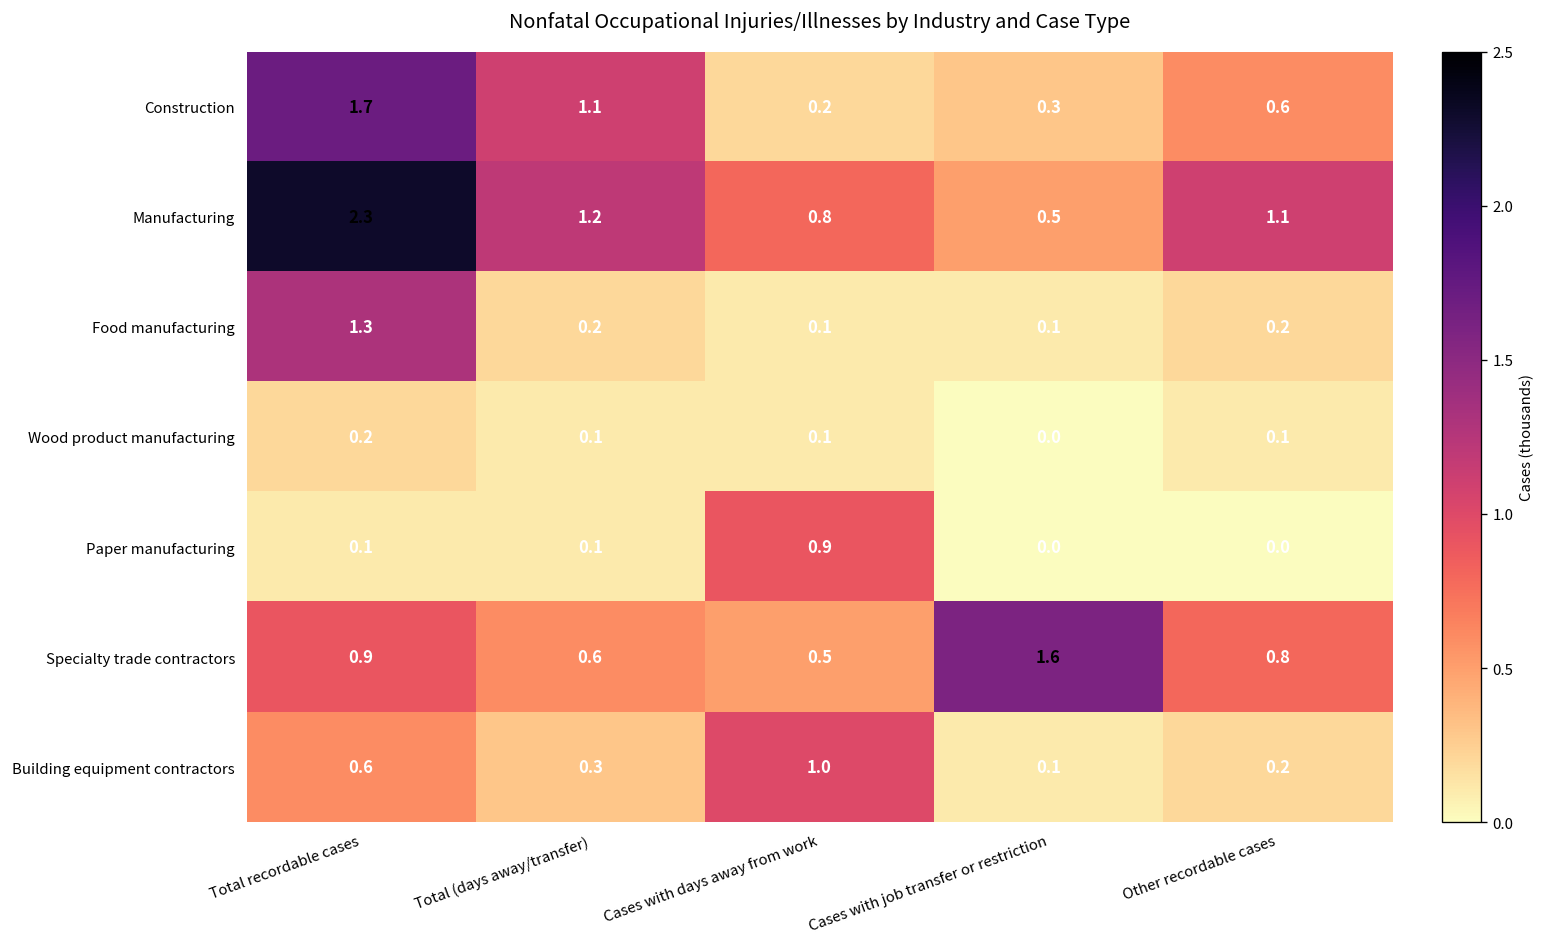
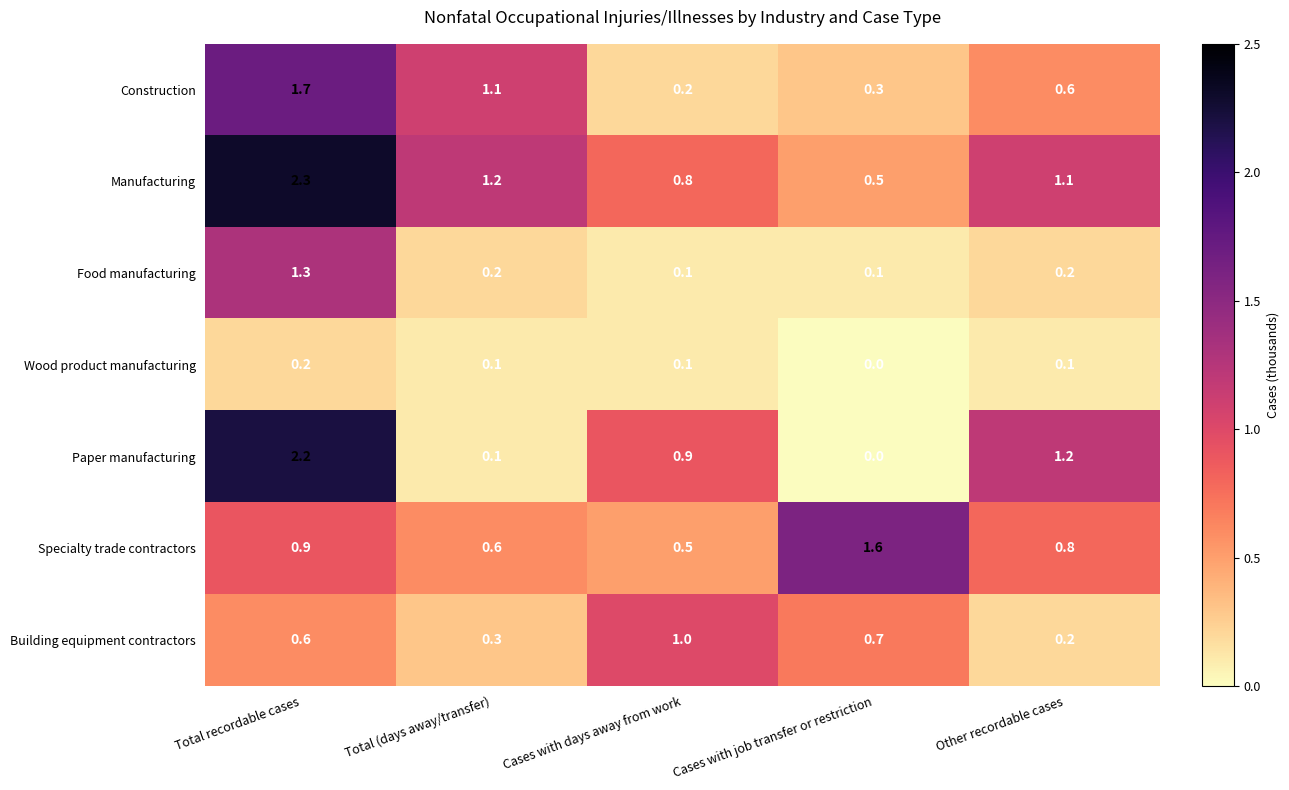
Paper manufacturing, Total recordable cases: 0.1 -> 2.2
Paper manufacturing, Other recordable cases: 0.0 -> 1.2
Building equipment contractors, Cases with job transfer or restriction: 0.1 -> 0.7
